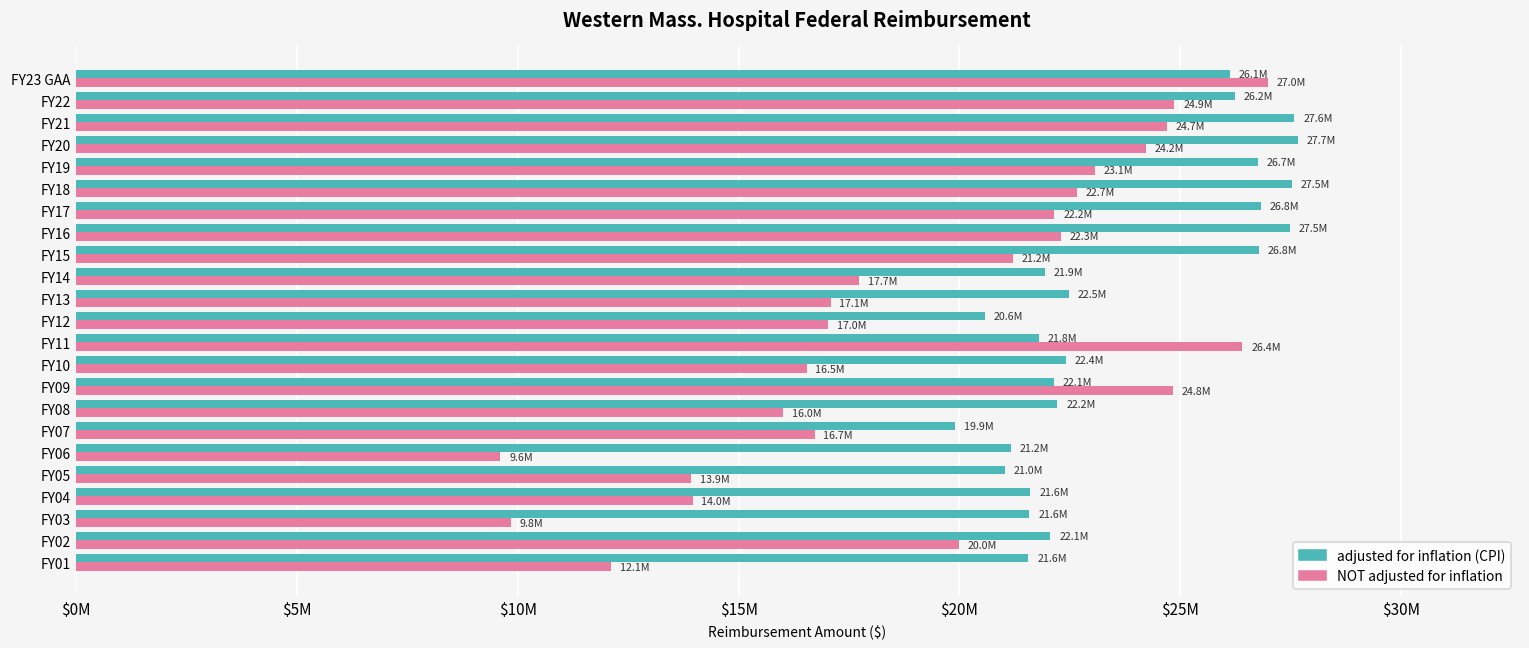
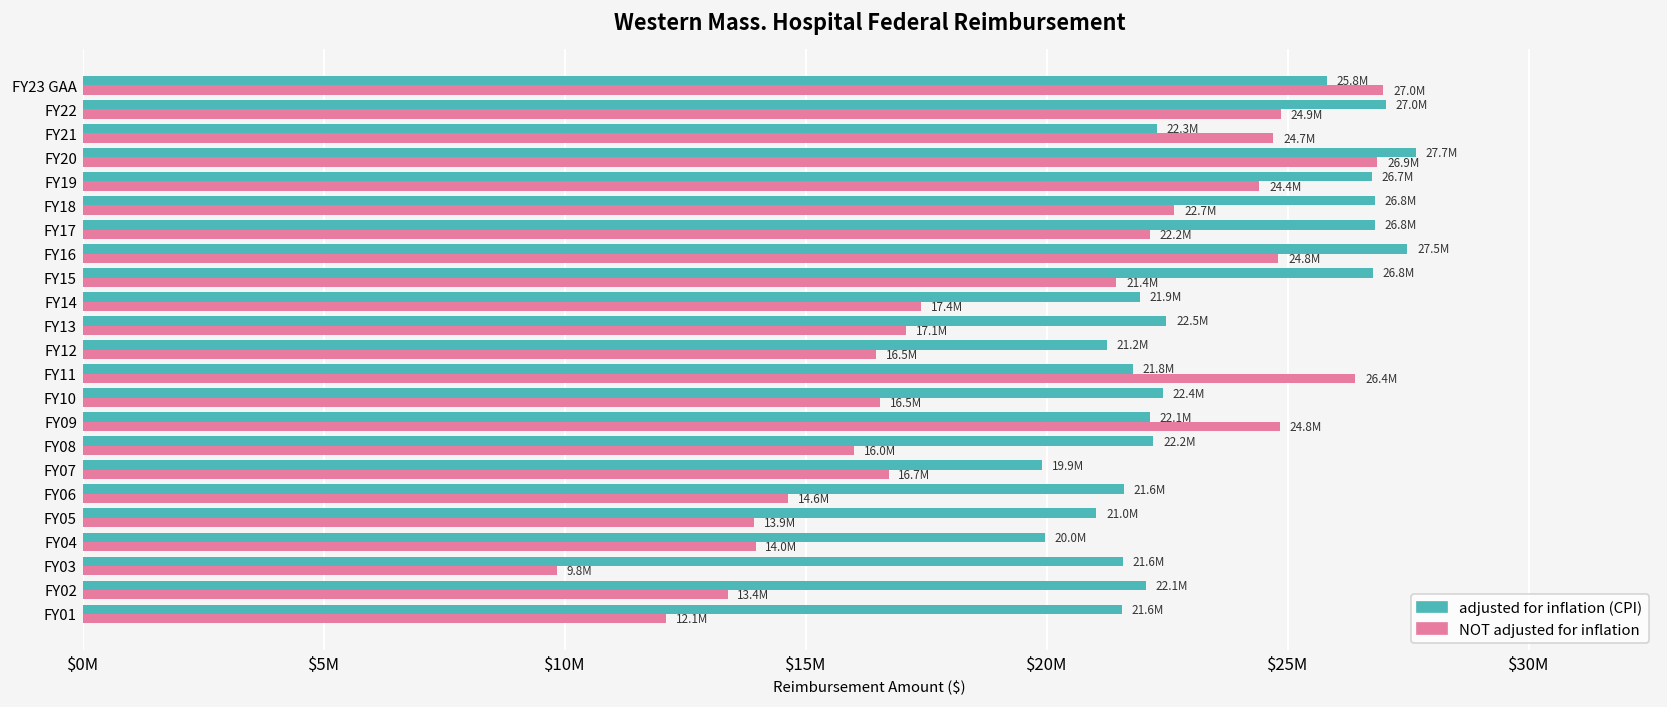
adjusted for inflation (CPI), FY23 GAA: 26.1M -> 25.8M
adjusted for inflation (CPI), FY22: 26.2M -> 27.0M
adjusted for inflation (CPI), FY21: 27.6M -> 22.3M
NOT adjusted for inflation, FY20: 24.2M -> 26.9M
NOT adjusted for inflation, FY19: 23.1M -> 24.4M
adjusted for inflation (CPI), FY18: 27.5M -> 26.8M
NOT adjusted for inflation, FY16: 22.3M -> 24.8M
NOT adjusted for inflation, FY15: 21.2M -> 21.4M
NOT adjusted for inflation, FY14: 17.7M -> 17.4M
adjusted for inflation (CPI), FY12: 20.6M -> 21.2M
NOT adjusted for inflation, FY12: 17.0M -> 16.5M
adjusted for inflation (CPI), FY06: 21.2M -> 21.6M
NOT adjusted for inflation, FY06: 9.6M -> 14.6M
adjusted for inflation (CPI), FY04: 21.6M -> 20.0M
NOT adjusted for inflation, FY02: 20.0M -> 13.4M
